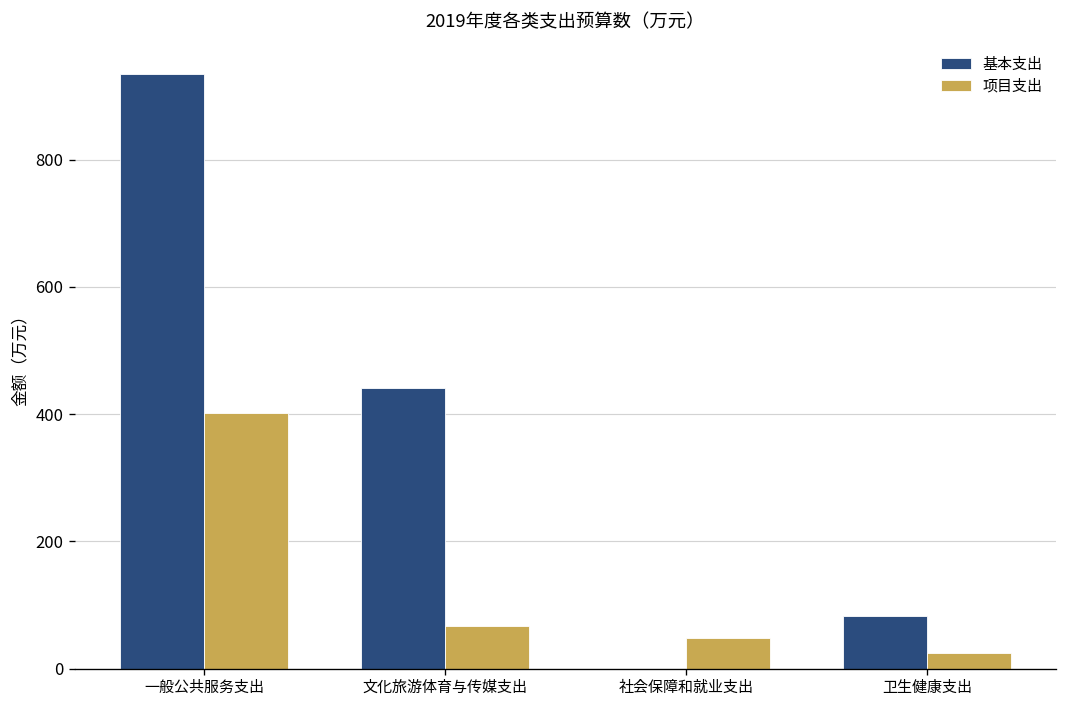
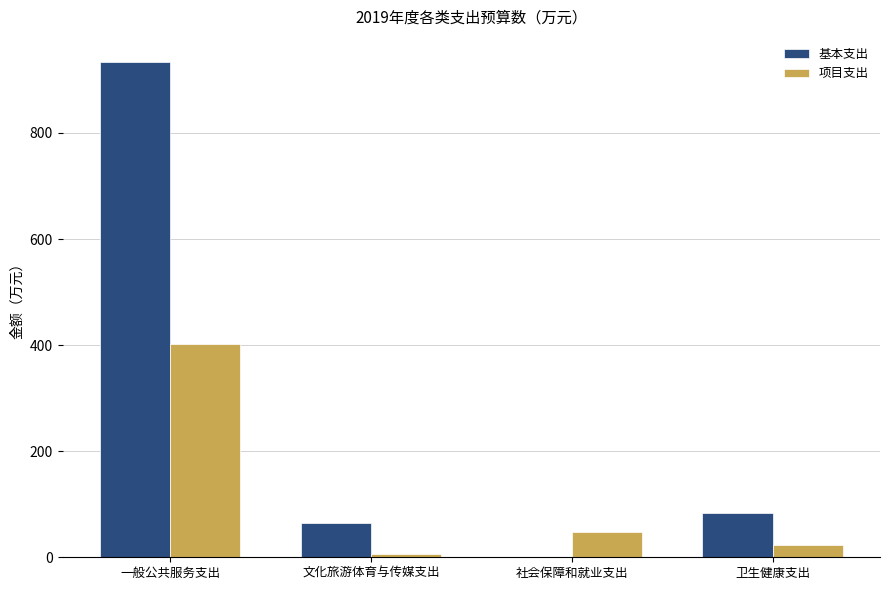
基本支出, 文化旅游体育与传媒支出: 440 -> 60
项目支出, 文化旅游体育与传媒支出: 70 -> 10
